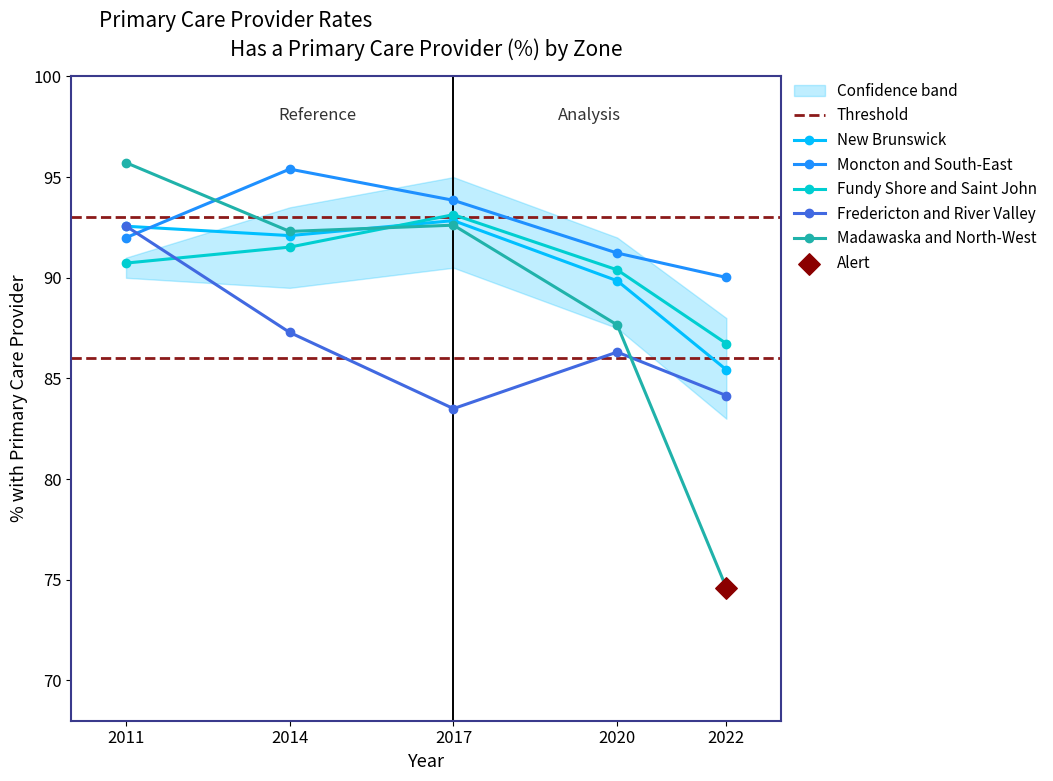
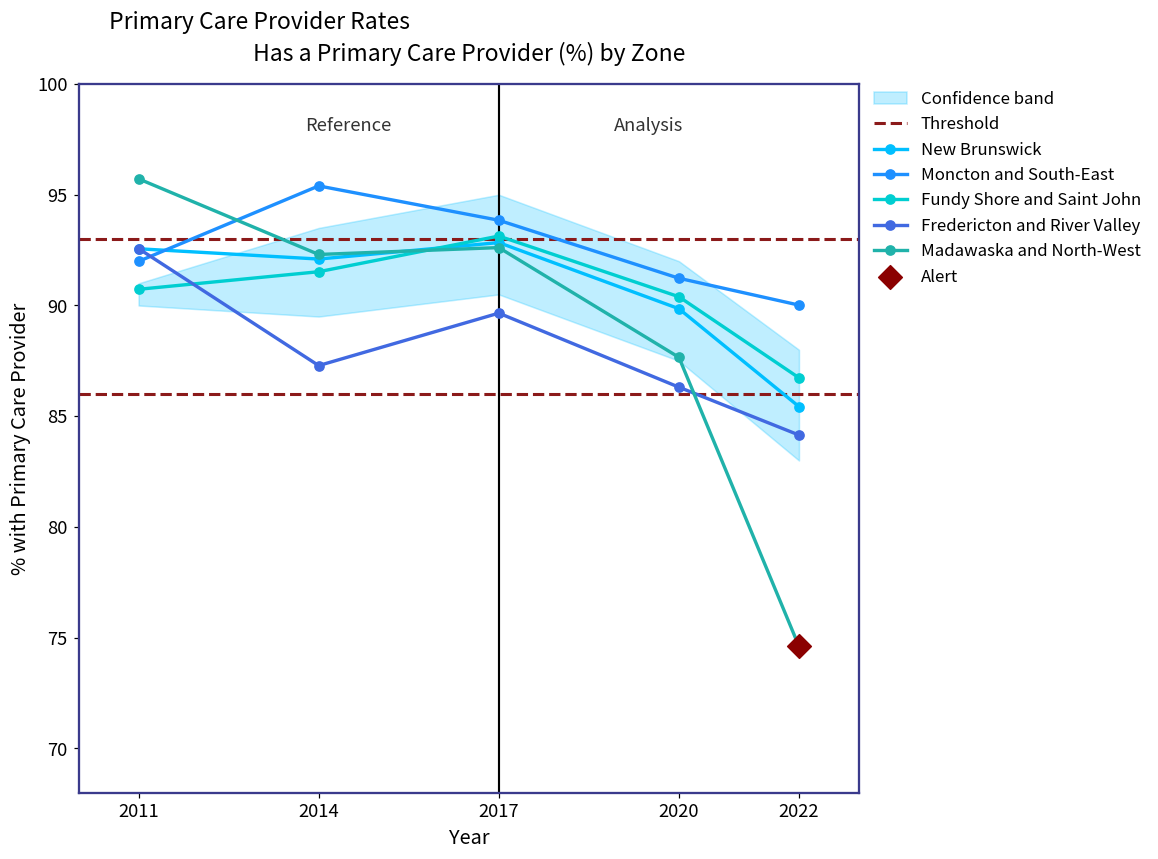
Fredericton and River Valley, 2017: 83.5 -> 89.7
